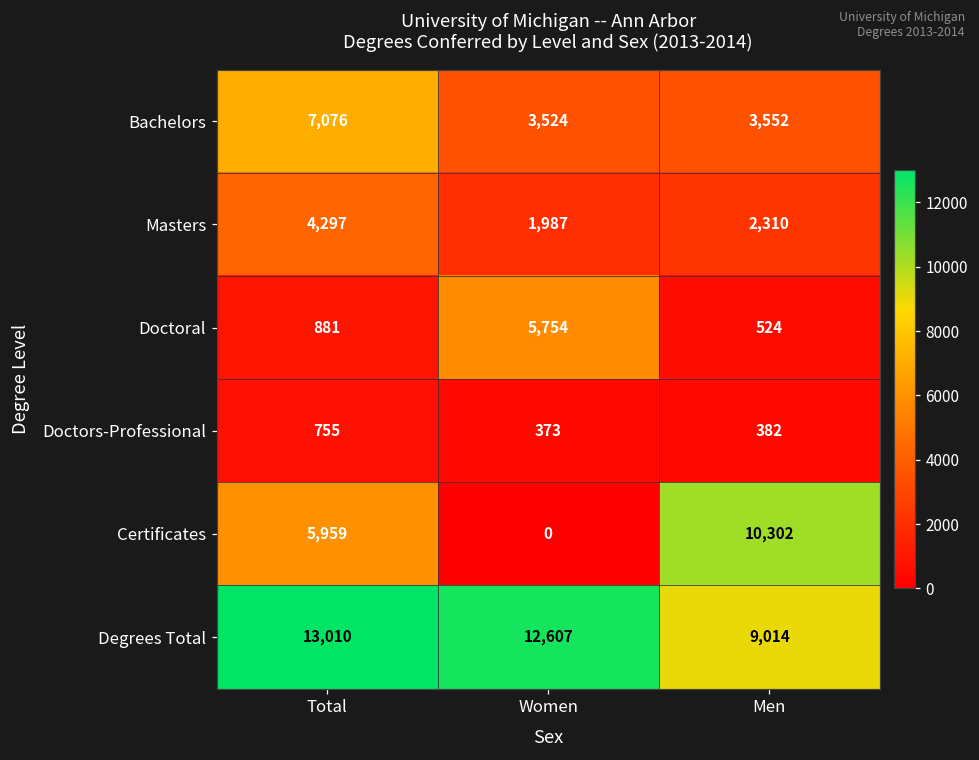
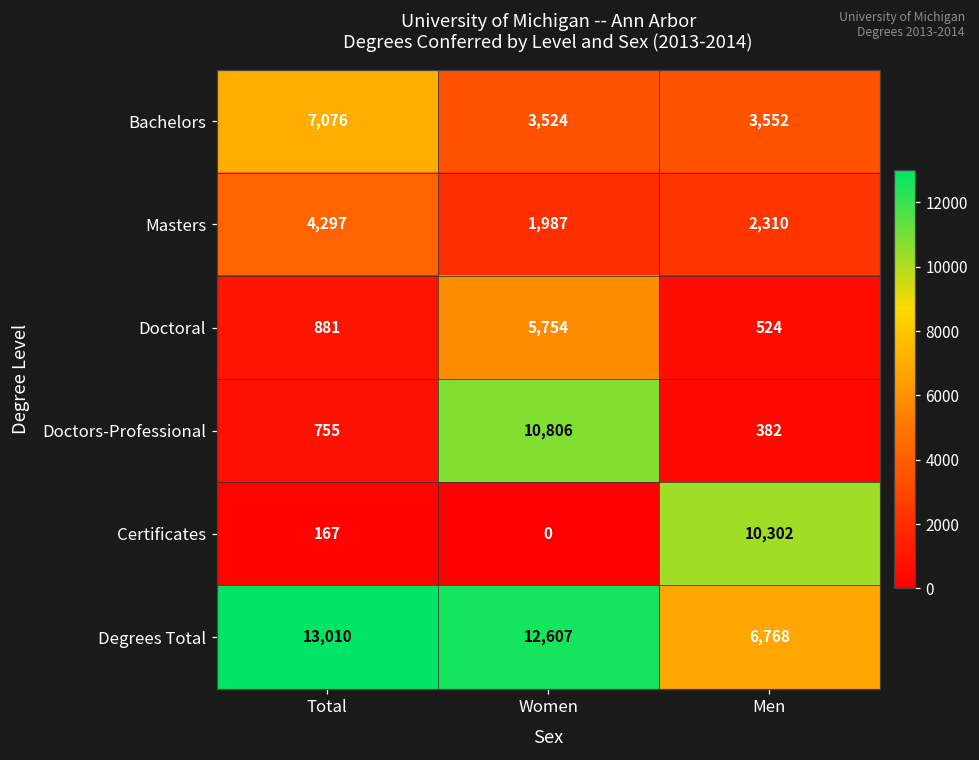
Doctors-Professional, Women: 373 -> 10,806
Certificates, Total: 5,959 -> 167
Degrees Total, Men: 9,014 -> 6,768
